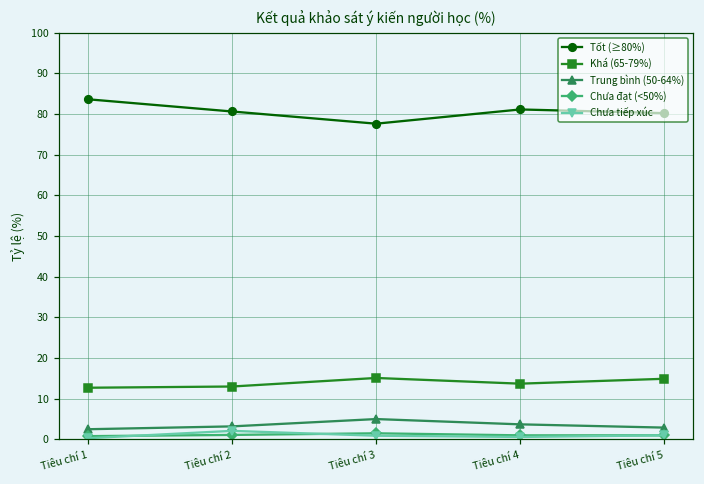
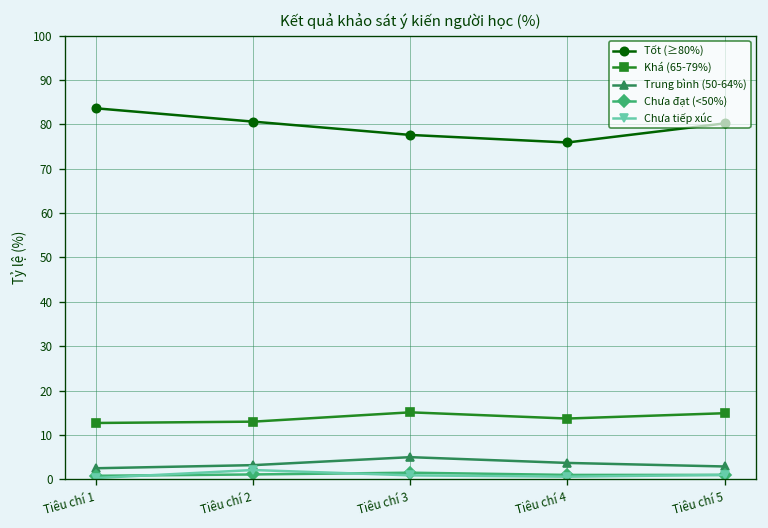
Tốt (≥80%), Tiêu chí 4: 81 -> 76
